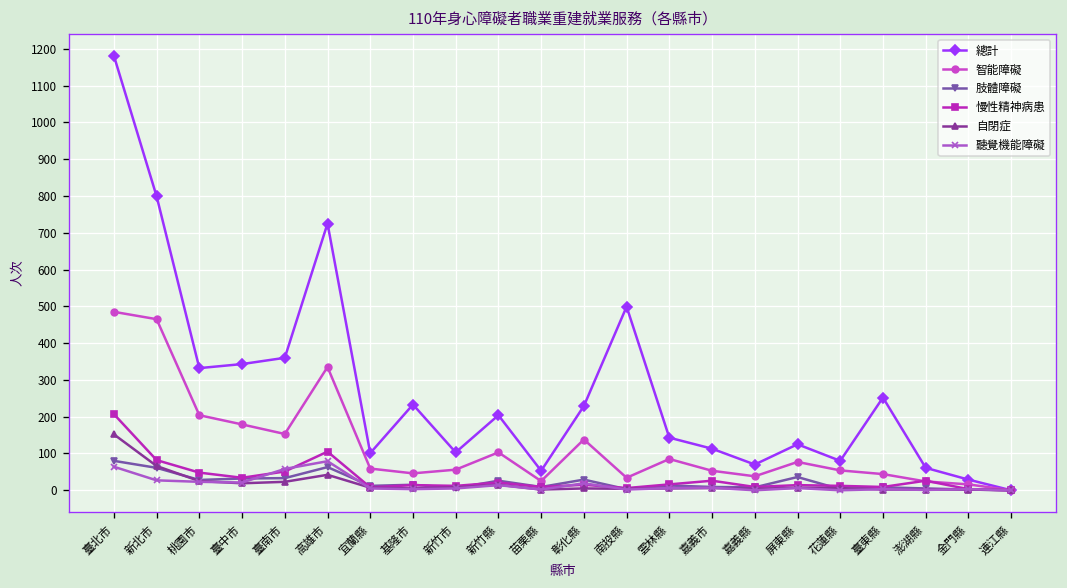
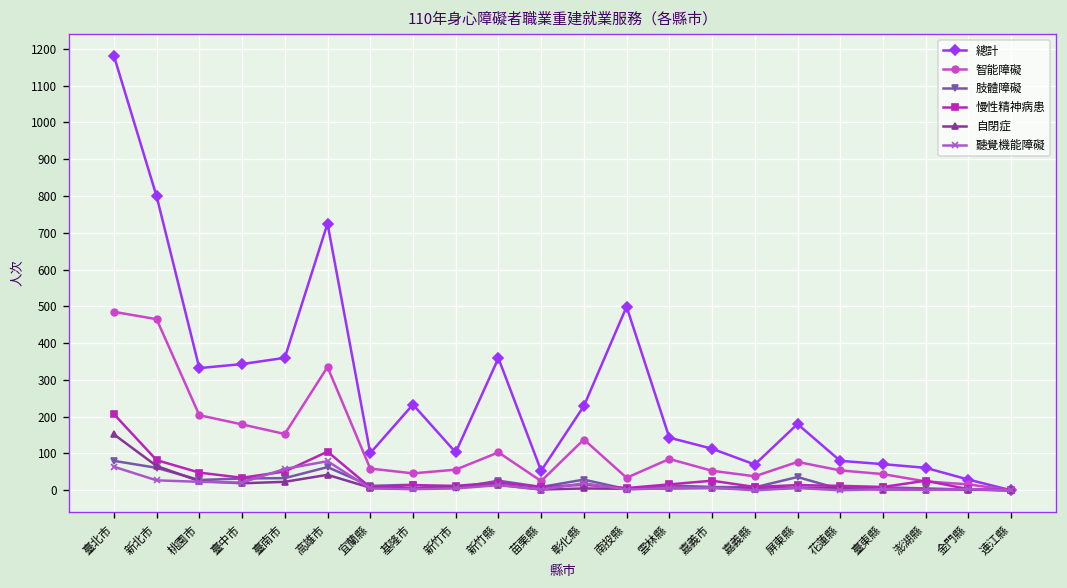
總計, 新竹縣: 200 -> 360
總計, 屏東縣: 130 -> 180
總計, 臺東縣: 250 -> 70
